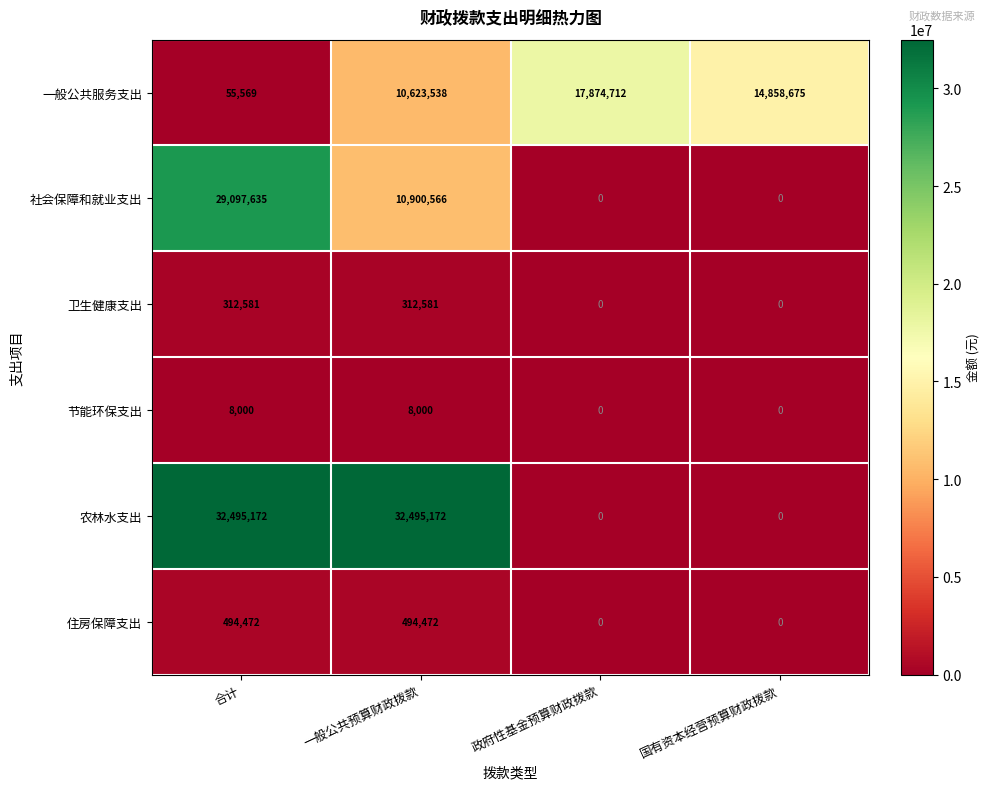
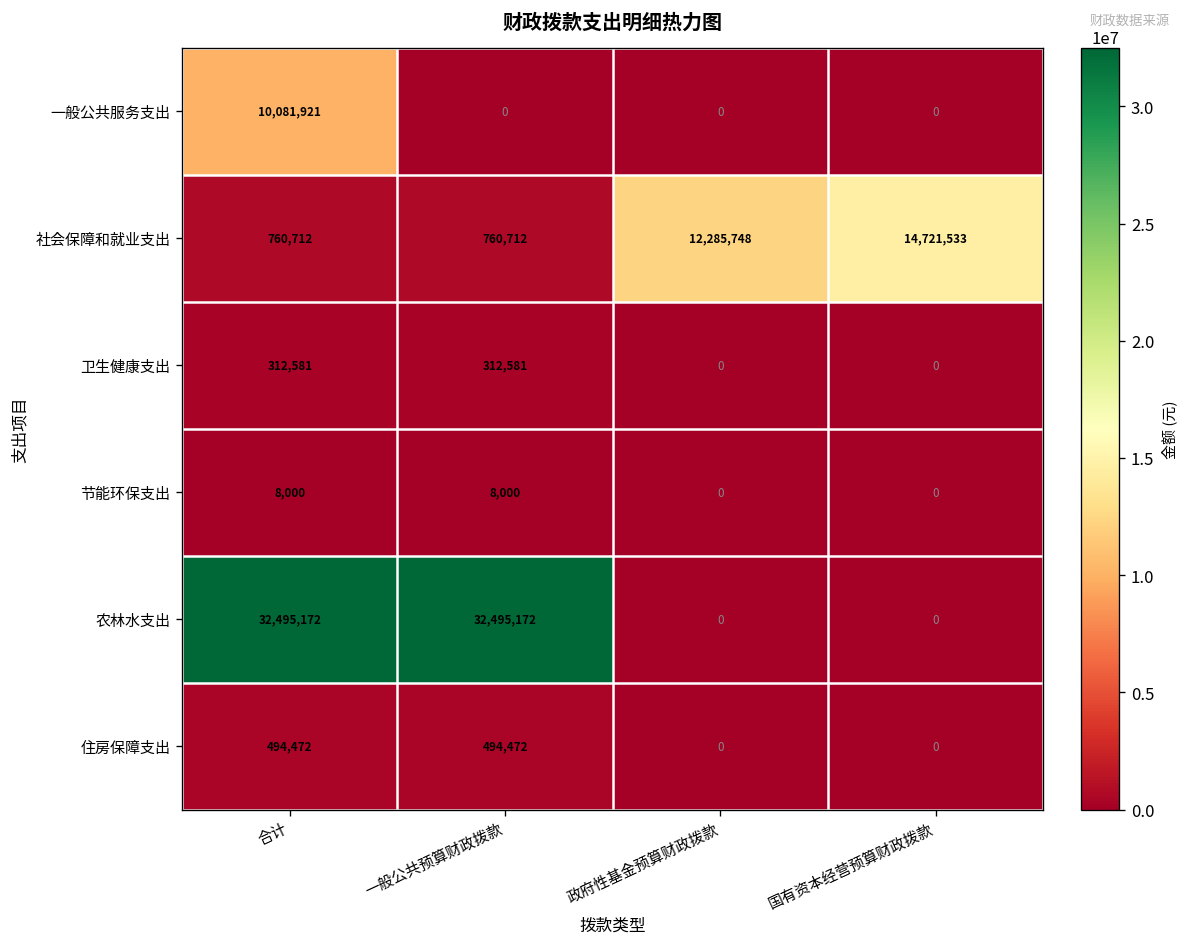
一般公共服务支出, 合计: 55,569 -> 10,081,921
一般公共服务支出, 一般公共预算财政拨款: 10,623,538 -> 0
一般公共服务支出, 政府性基金预算财政拨款: 17,874,712 -> 0
一般公共服务支出, 国有资本经营预算财政拨款: 14,858,675 -> 0
社会保障和就业支出, 合计: 29,097,635 -> 760,712
社会保障和就业支出, 一般公共预算财政拨款: 10,900,566 -> 760,712
社会保障和就业支出, 政府性基金预算财政拨款: 0 -> 12,285,748
社会保障和就业支出, 国有资本经营预算财政拨款: 0 -> 14,721,533
